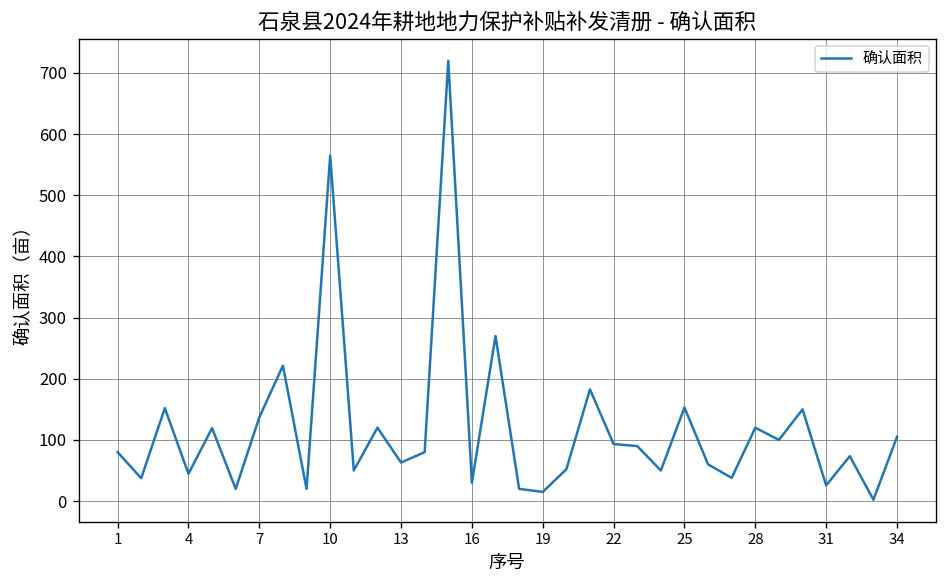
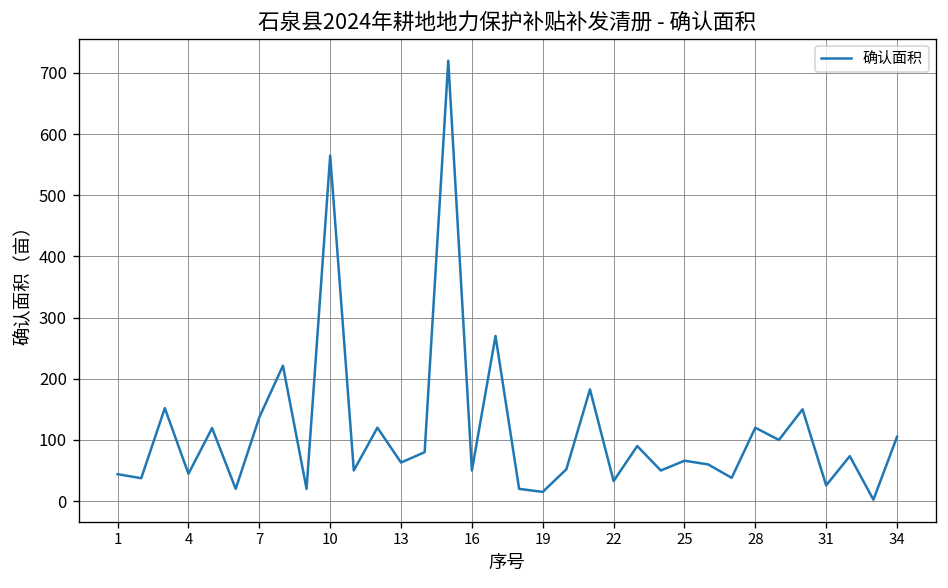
1: 80 -> 40
16: 30 -> 50
22: 90 -> 30
25: 150 -> 70
